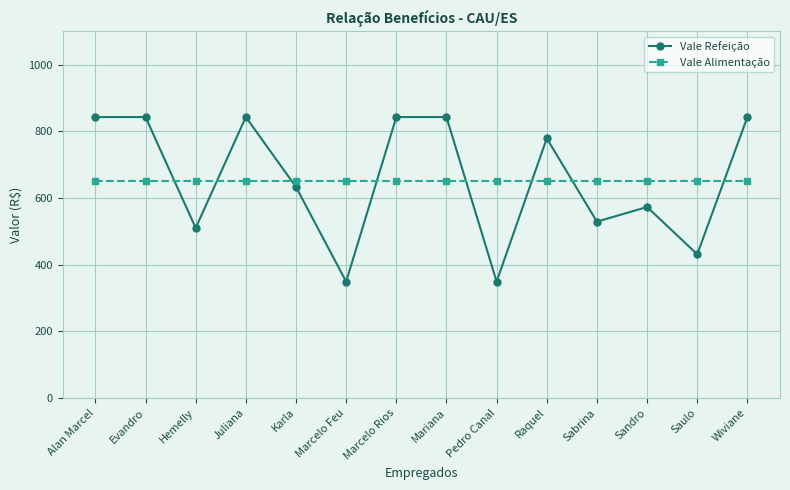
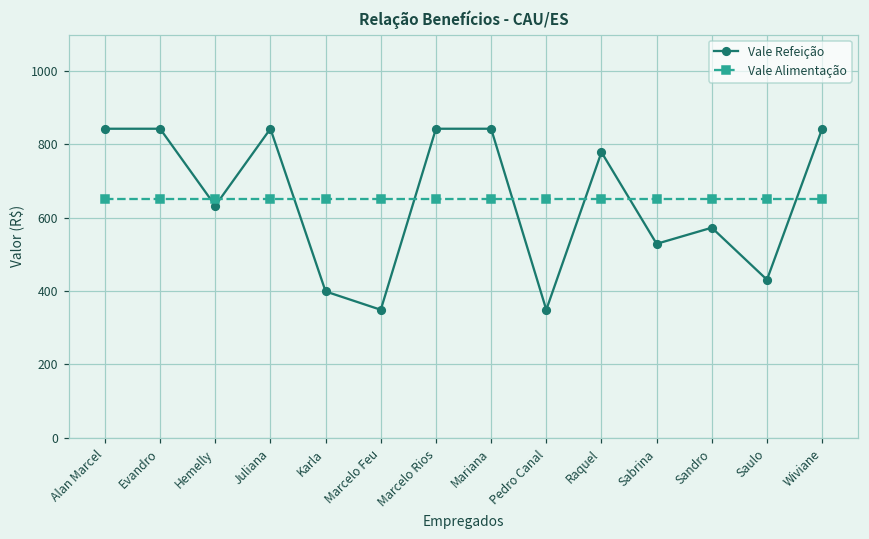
Vale Refeição, Hemelly: 510 -> 630
Vale Refeição, Karla: 630 -> 400
